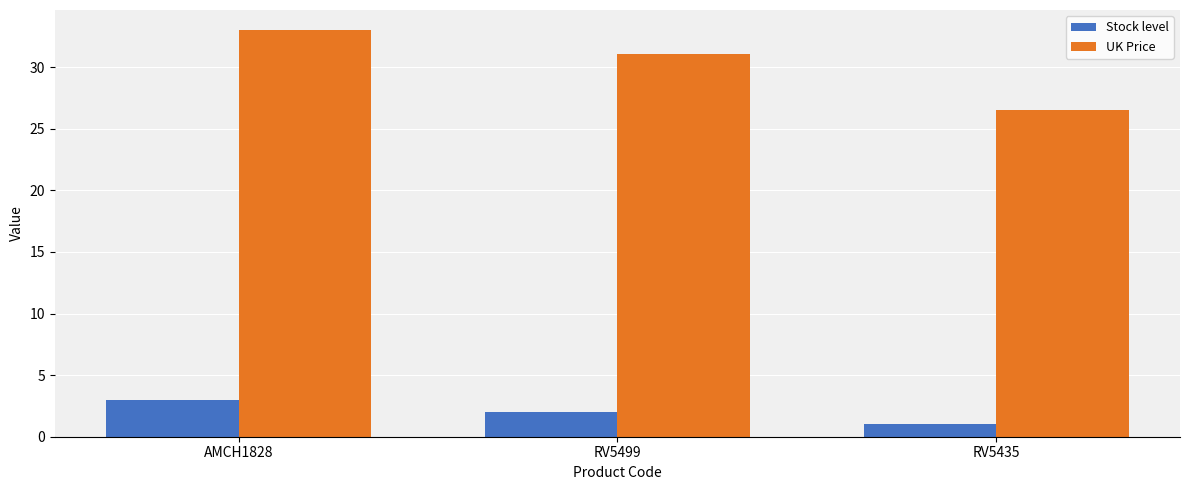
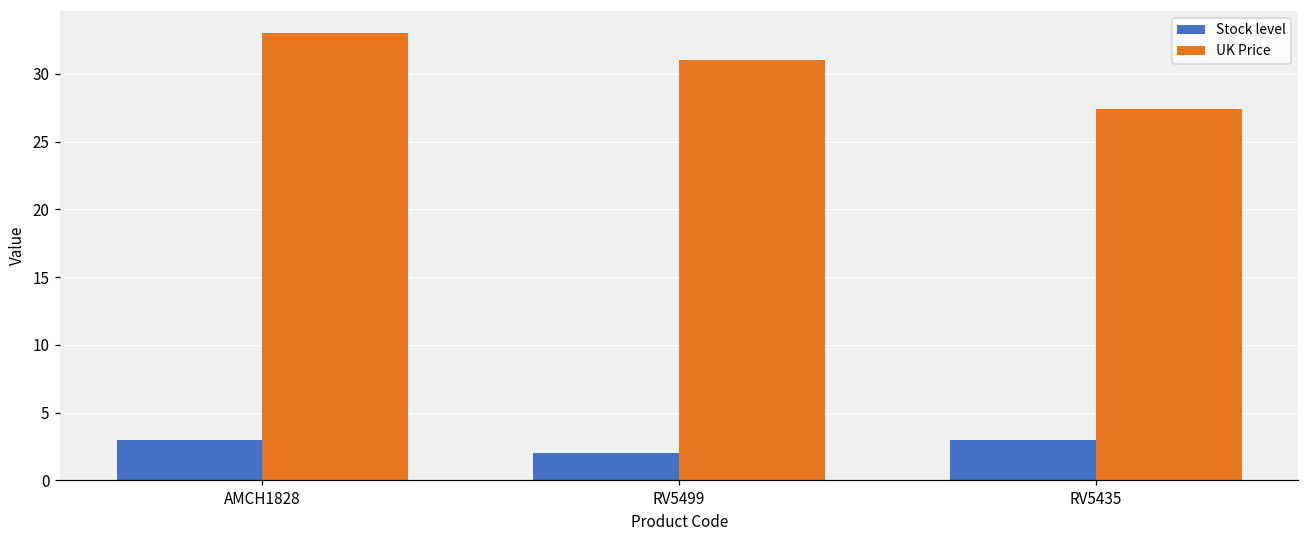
Stock level, RV5435: 1 -> 3
UK Price, RV5435: 26.5 -> 27.4
